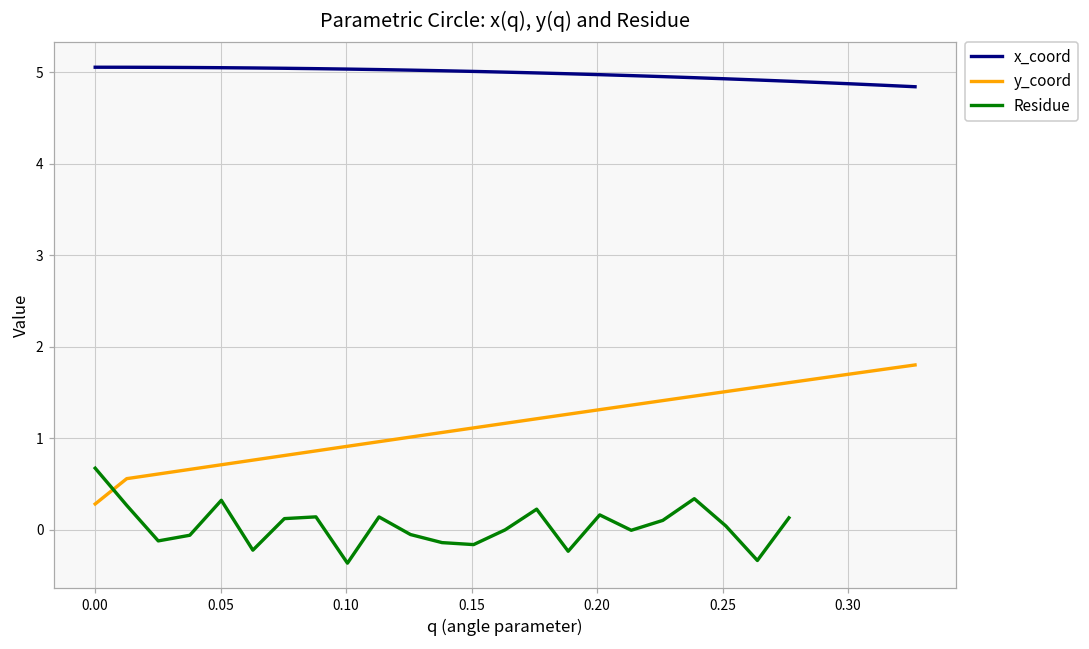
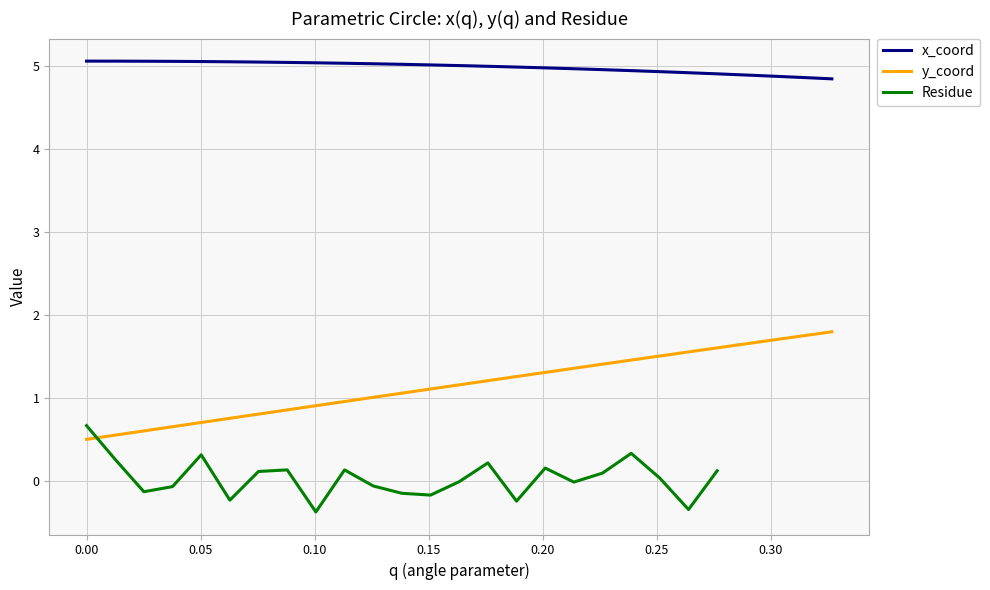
y_coord, 0.00: 0.3 -> 0.5
